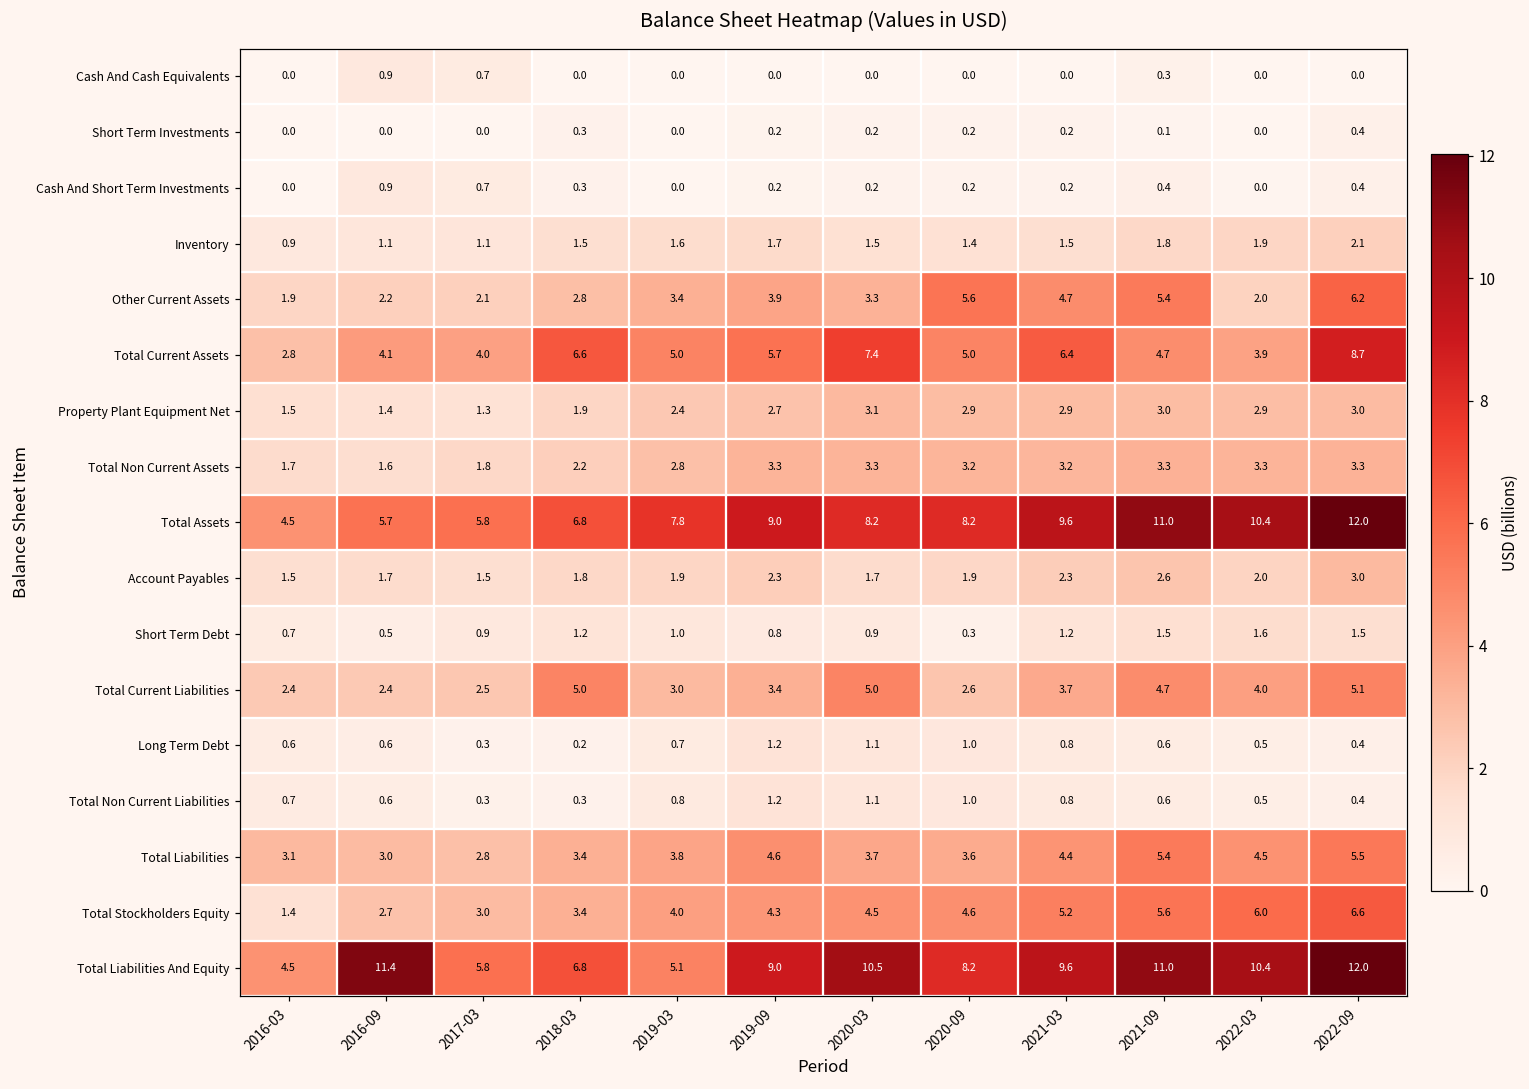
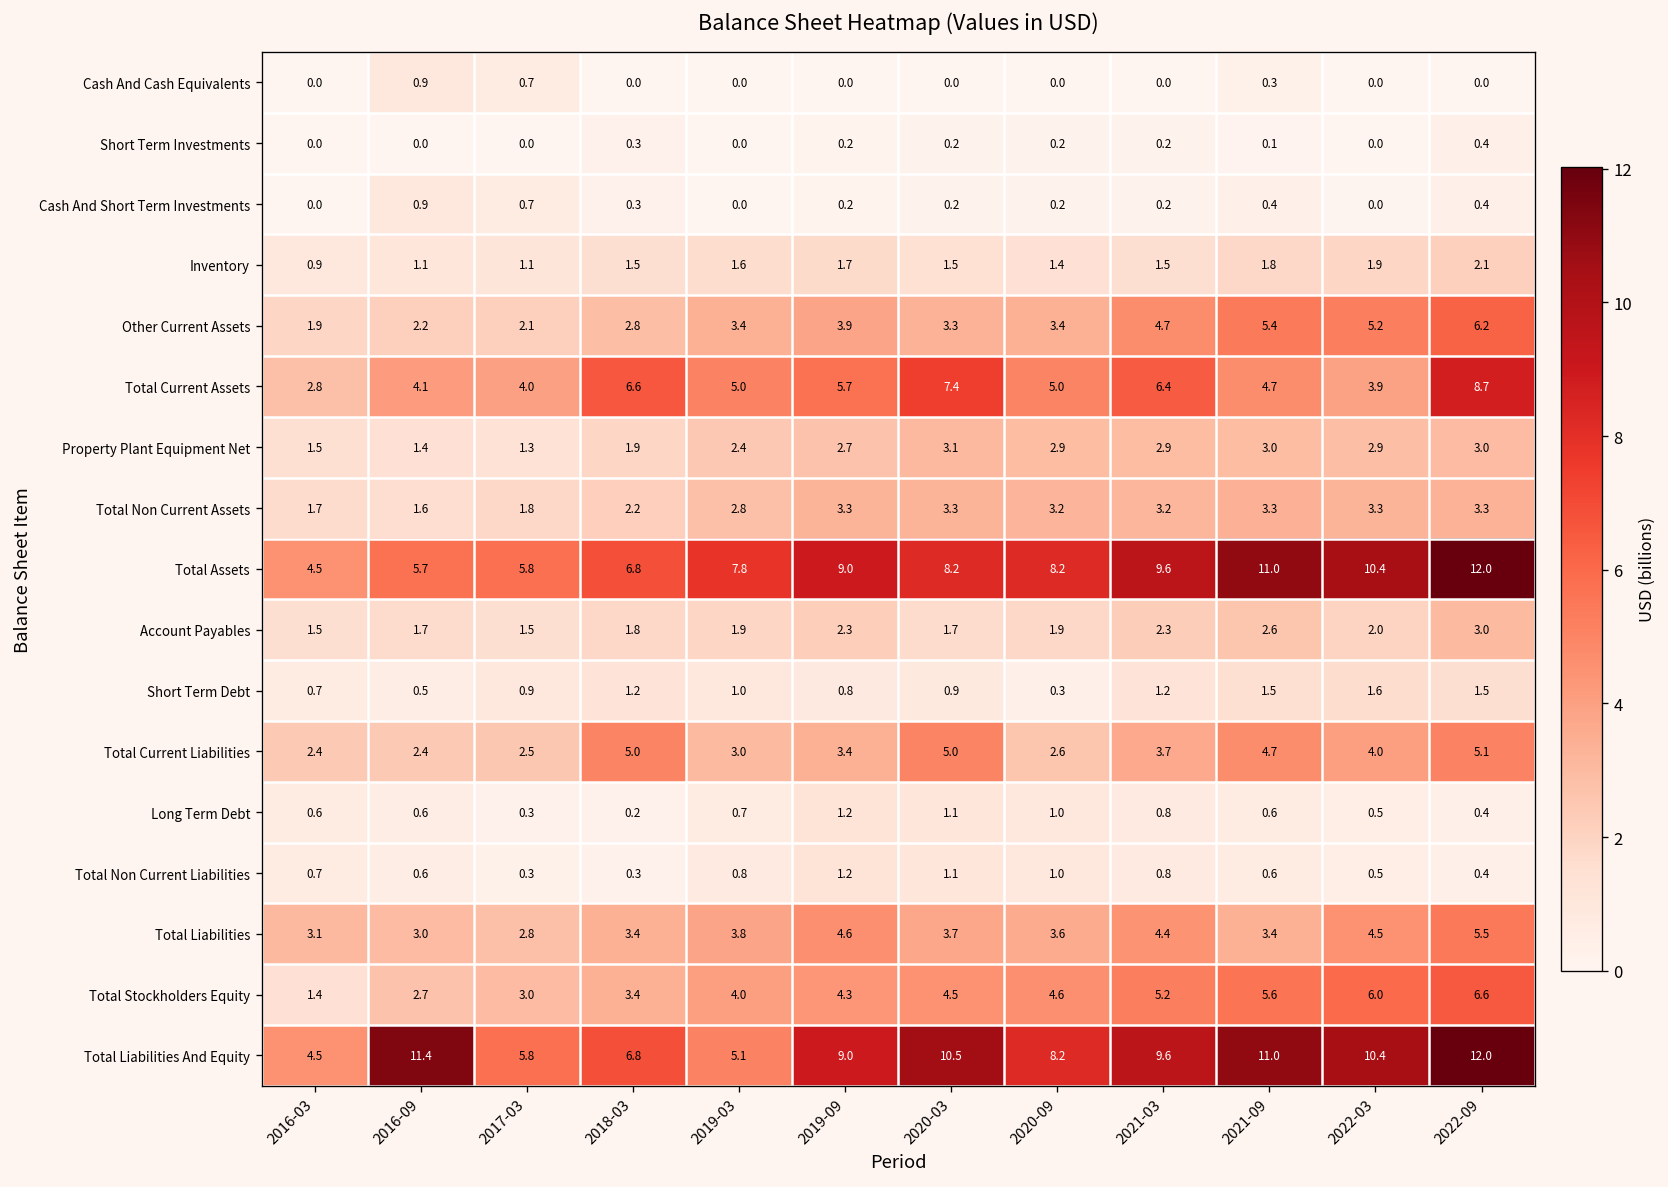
Other Current Assets, 2020-09: 5.6 -> 3.4
Other Current Assets, 2022-03: 2.0 -> 5.2
Total Liabilities, 2021-09: 5.4 -> 3.4
